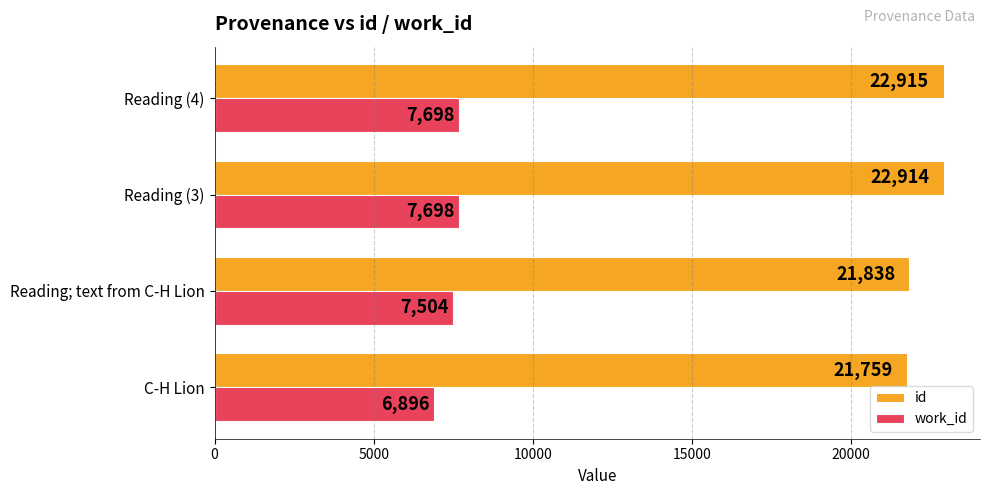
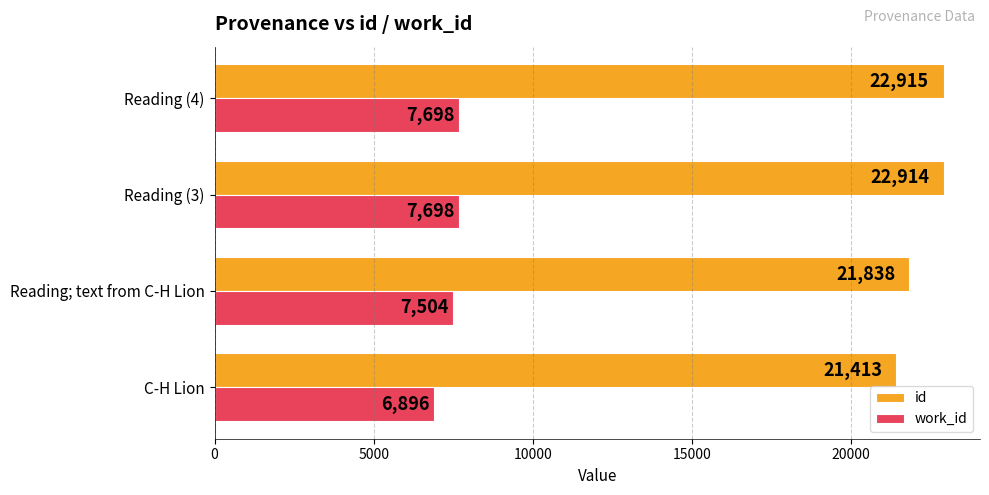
id, C-H Lion: 21,759 -> 21,413
